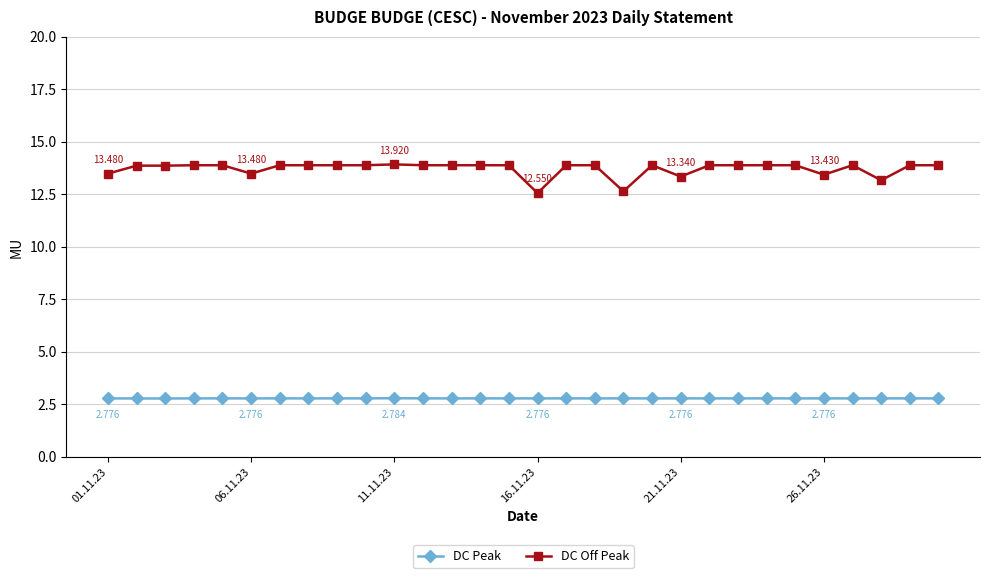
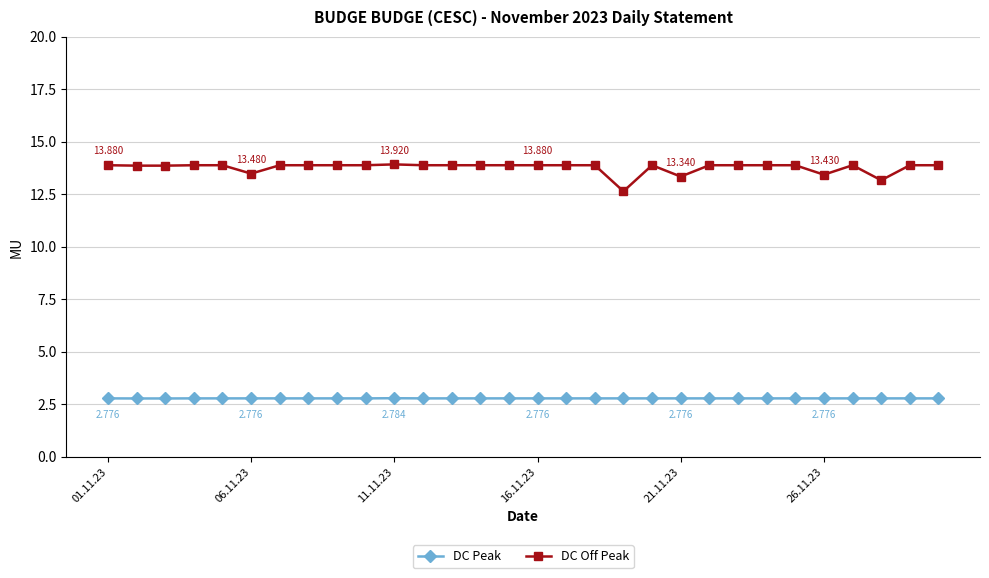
DC Off Peak, 01.11.23: 13.480 -> 13.880
DC Off Peak, 16.11.23: 12.550 -> 13.880
